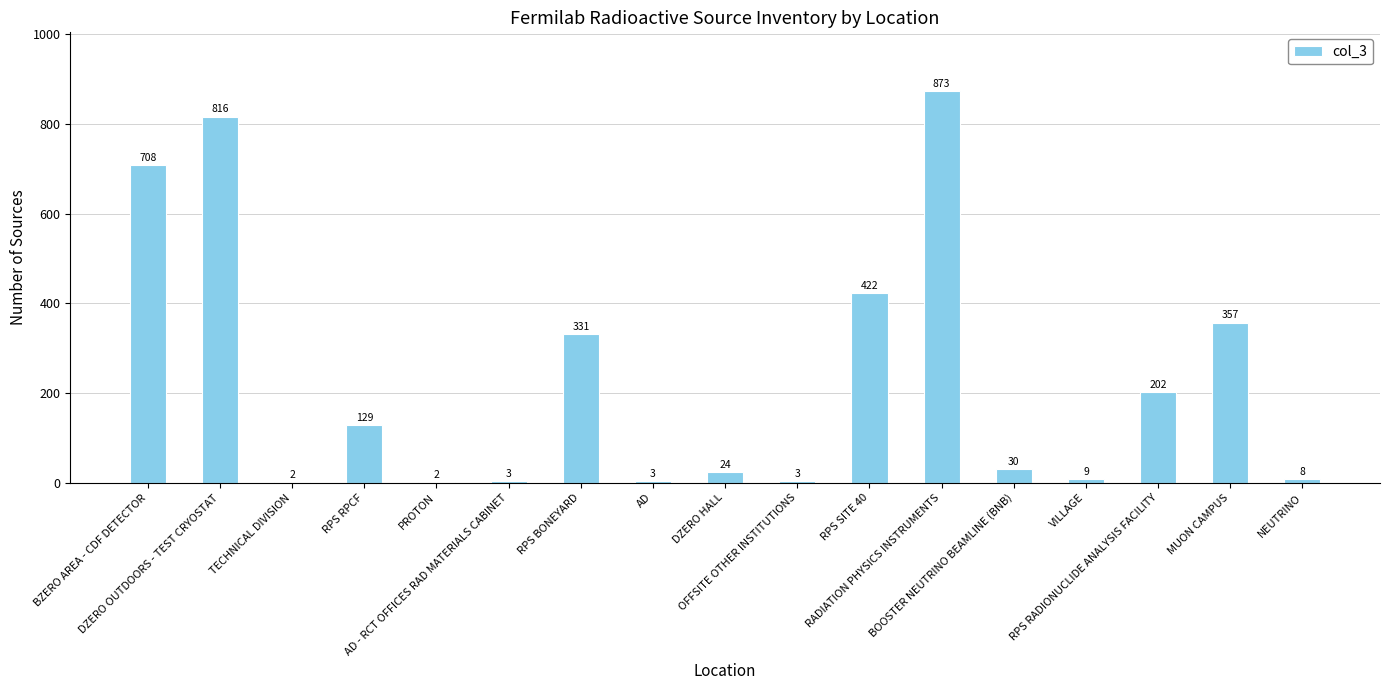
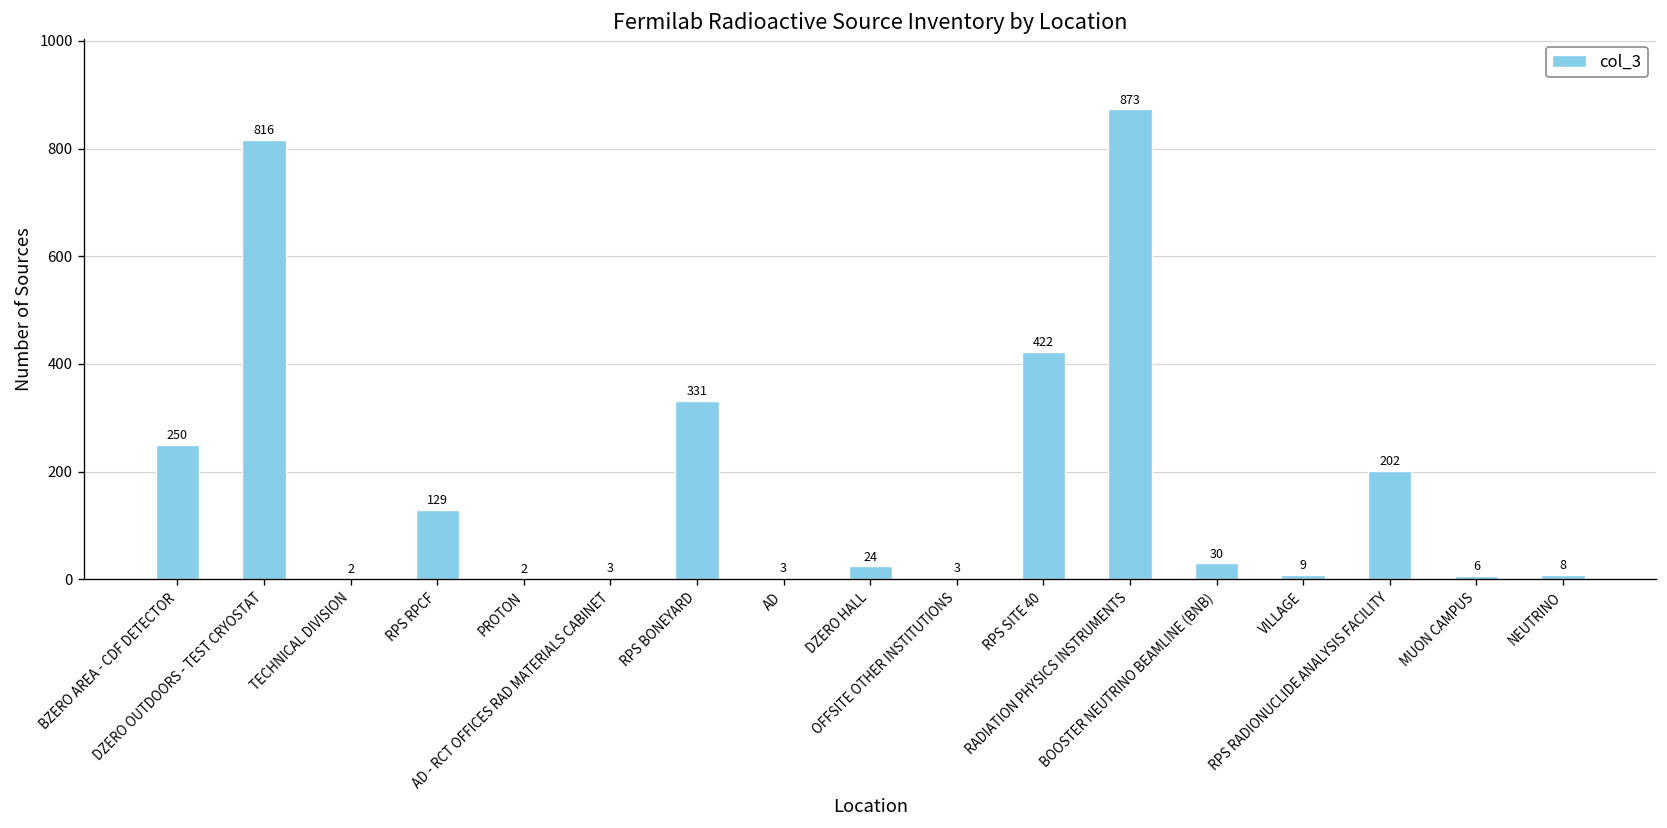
BZERO AREA - CDF DETECTOR: 708 -> 250
MUON CAMPUS: 357 -> 6
